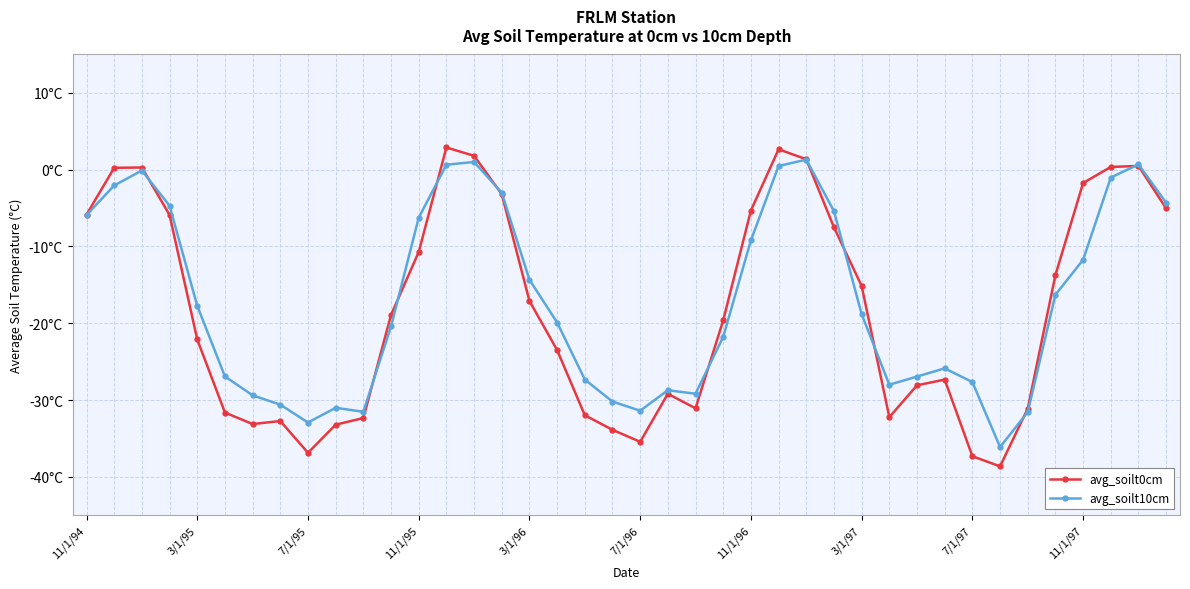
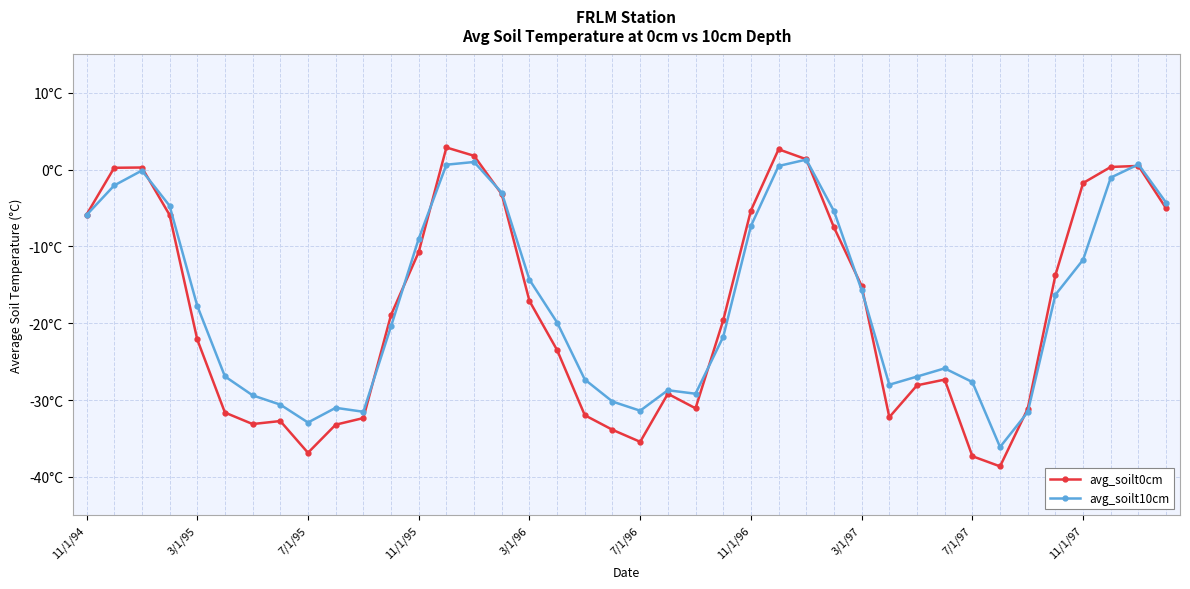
avg_soilt10cm, 11/1/95: -6°C -> -9°C
avg_soilt10cm, 11/1/96: -9°C -> -7°C
avg_soilt10cm, 3/1/97: -19°C -> -16°C
